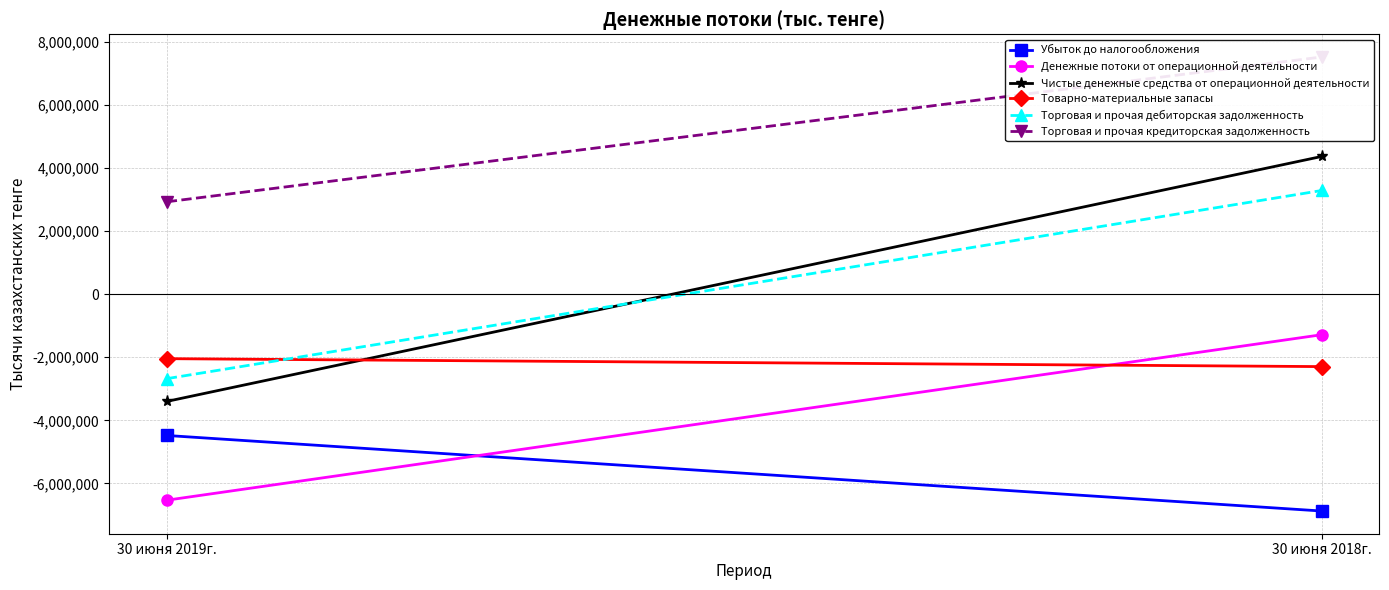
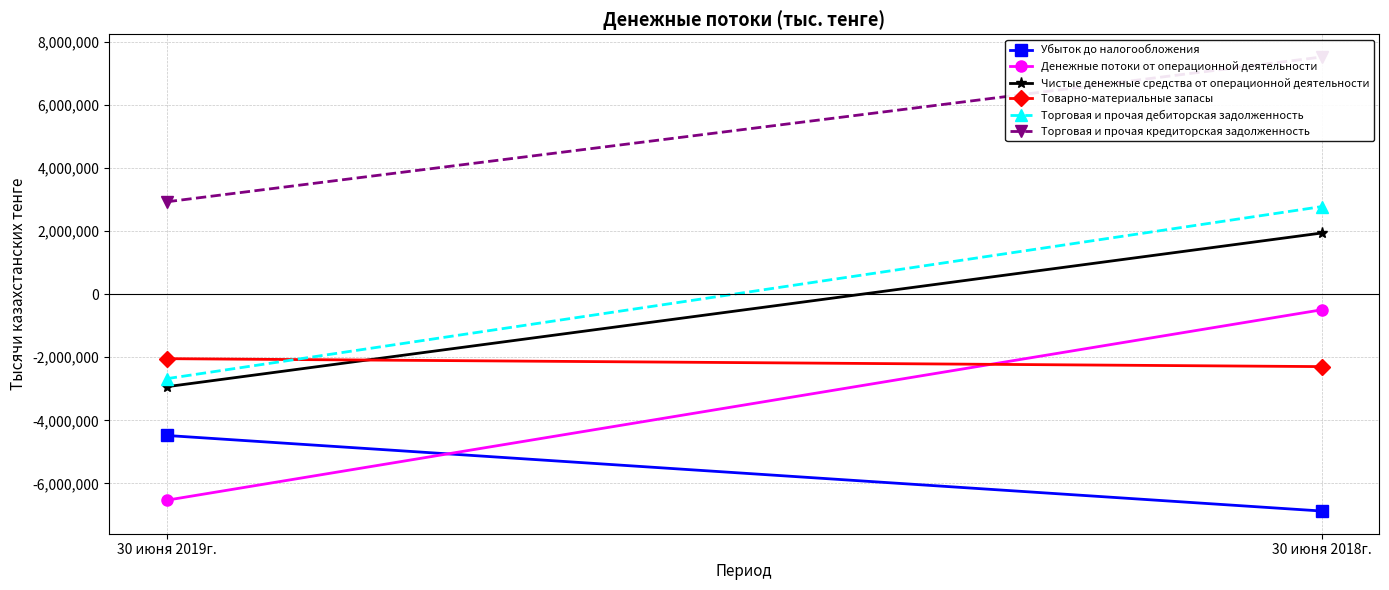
Чистые денежные средства от операционной деятельности, 30 июня 2019г.: -3,400,000 -> -2,900,000
Денежные потоки от операционной деятельности, 30 июня 2018г.: -1,300,000 -> -500,000
Чистые денежные средства от операционной деятельности, 30 июня 2018г.: 4,400,000 -> 1,900,000
Торговая и прочая дебиторская задолженность, 30 июня 2018г.: 3,300,000 -> 2,800,000
